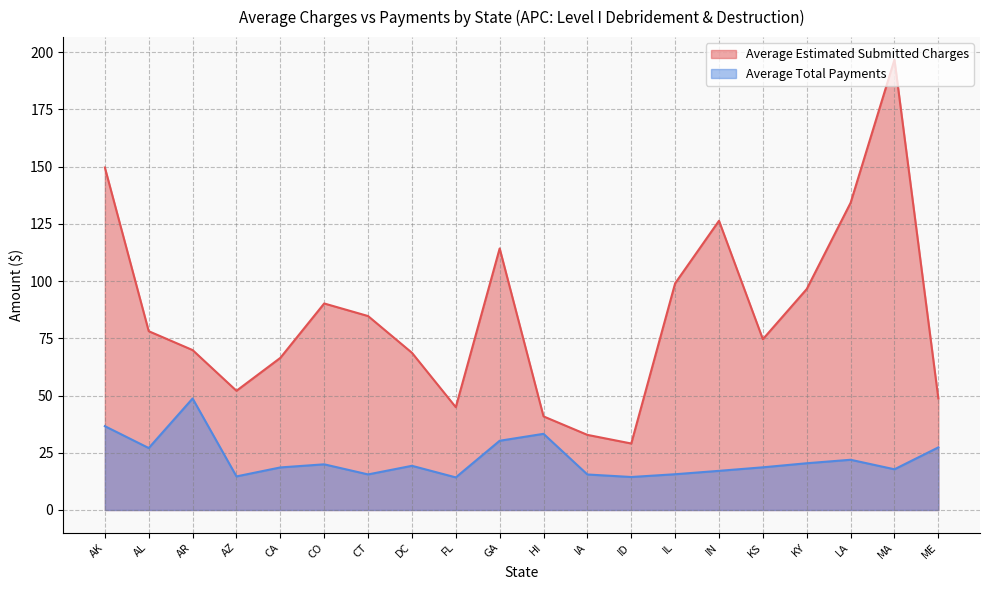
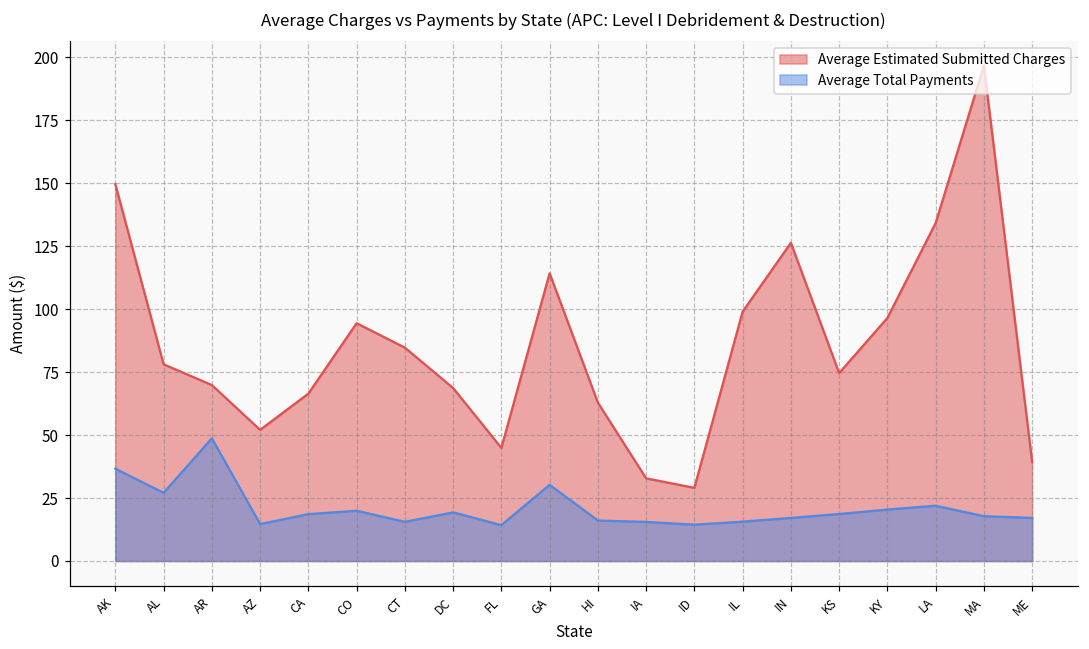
Average Estimated Submitted Charges, CO: 90 -> 94
Average Estimated Submitted Charges, HI: 41 -> 63
Average Total Payments, HI: 33 -> 16
Average Estimated Submitted Charges, ME: 49 -> 39
Average Total Payments, ME: 27 -> 17
